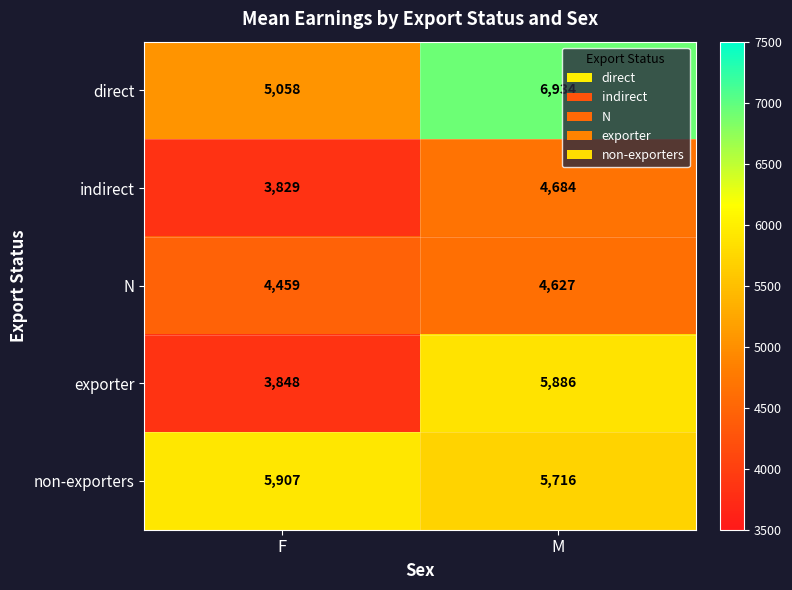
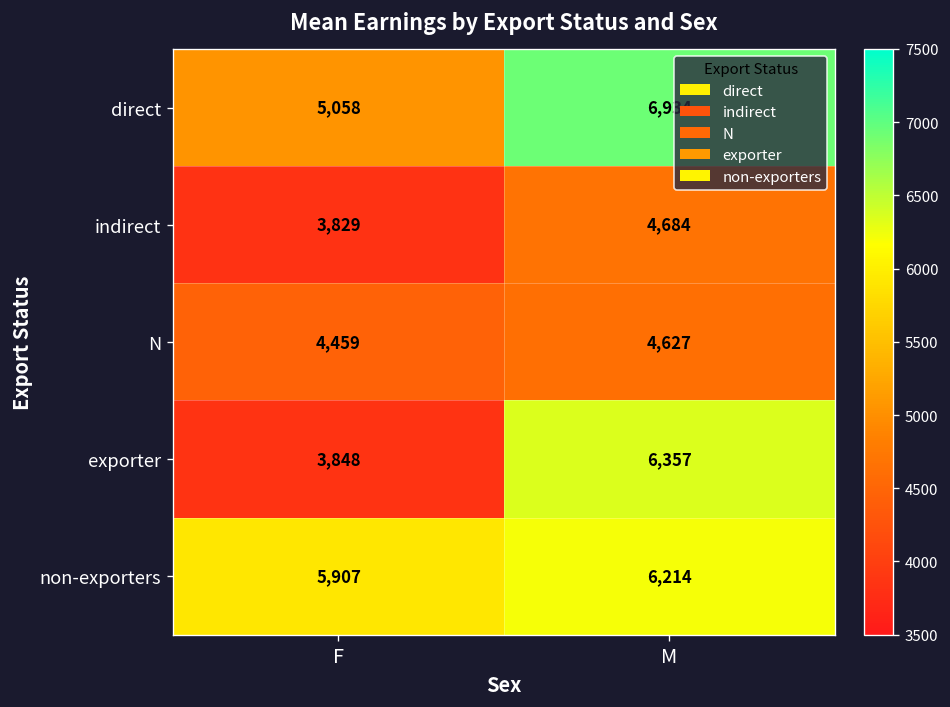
exporter, M: 5,886 -> 6,357
non-exporters, M: 5,716 -> 6,214
